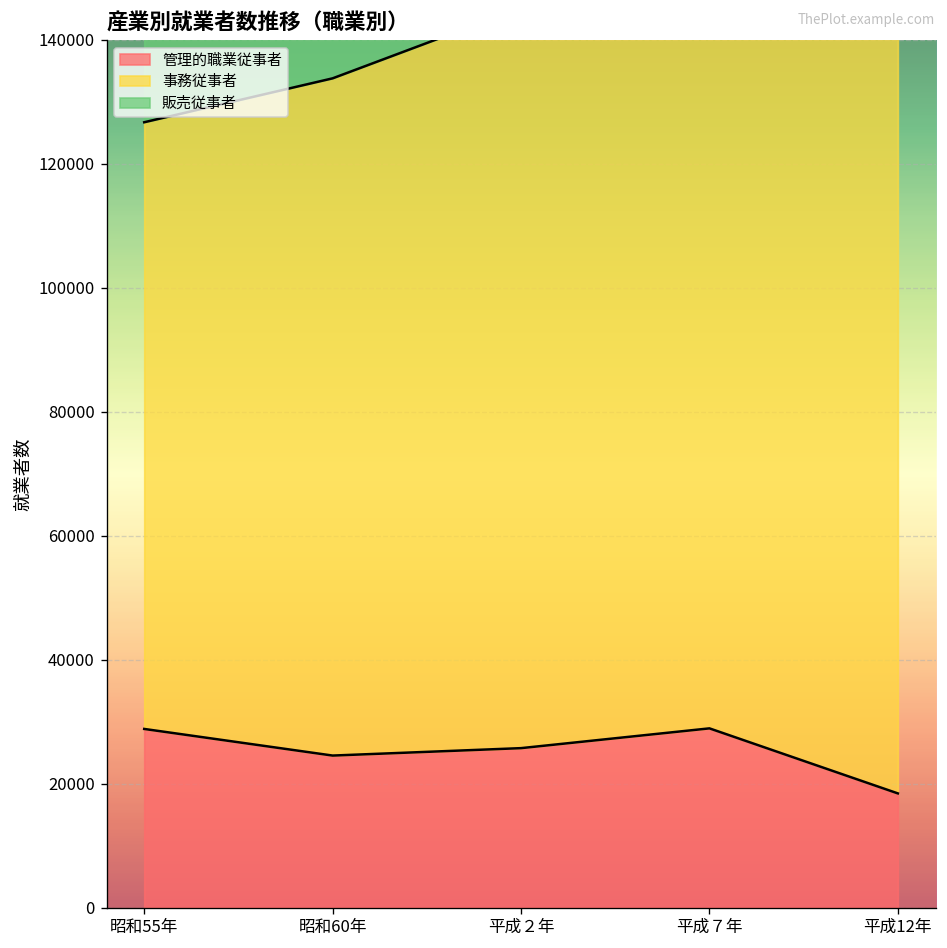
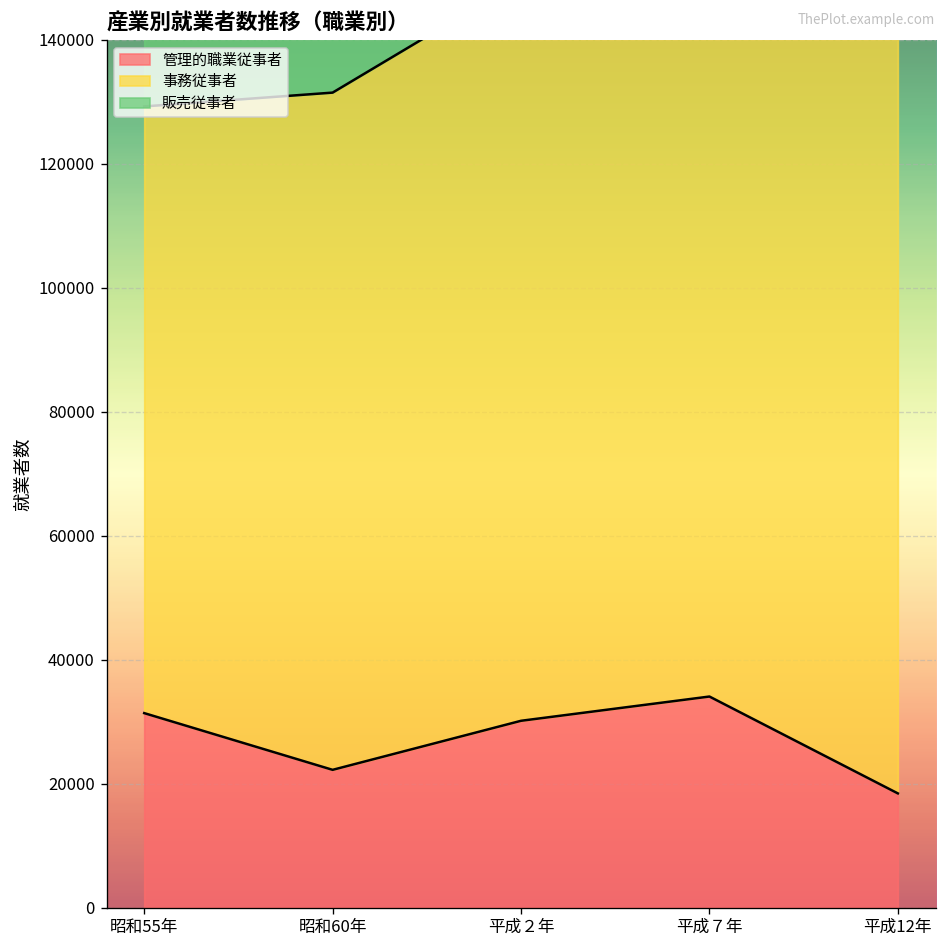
管理的職業従事者, 昭和55年: 29000 -> 31000
管理的職業従事者, 昭和60年: 25000 -> 22000
管理的職業従事者, 平成２年: 26000 -> 30000
管理的職業従事者, 平成７年: 29000 -> 34000
